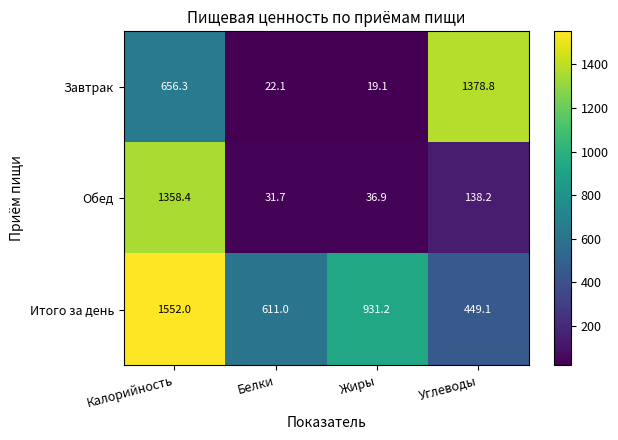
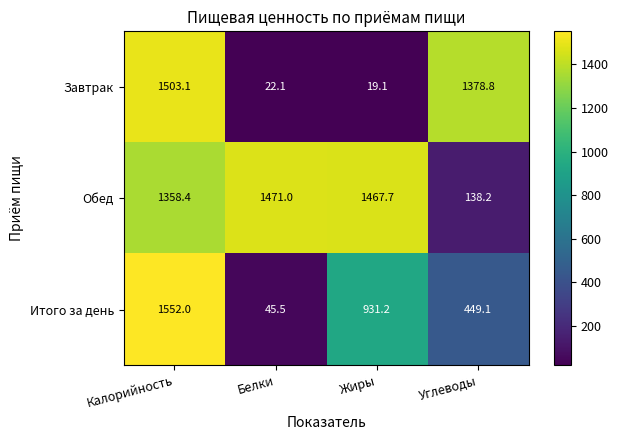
Завтрак, Калорийность: 656.3 -> 1503.1
Обед, Белки: 31.7 -> 1471.0
Обед, Жиры: 36.9 -> 1467.7
Итого за день, Белки: 611.0 -> 45.5
